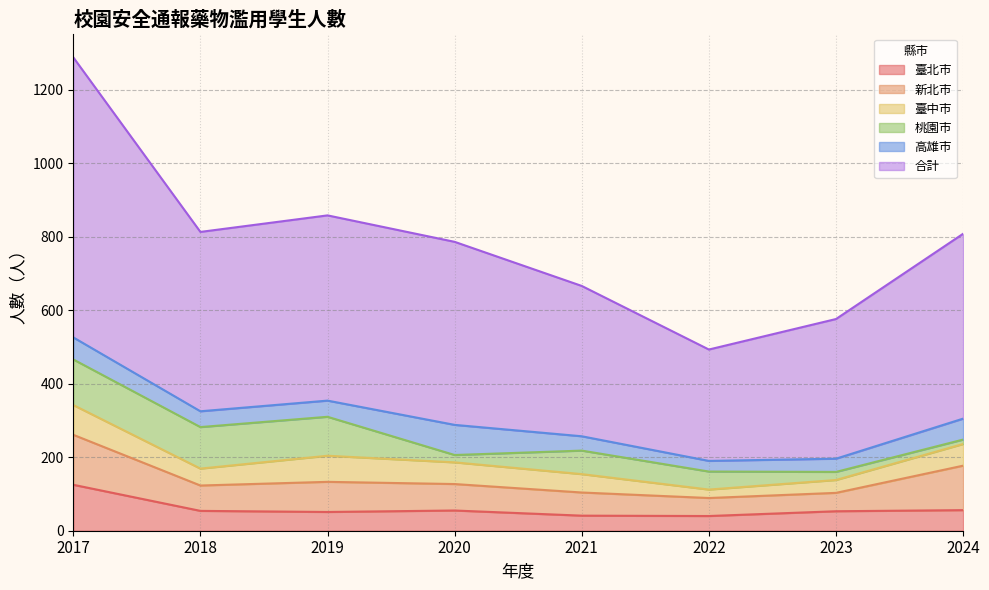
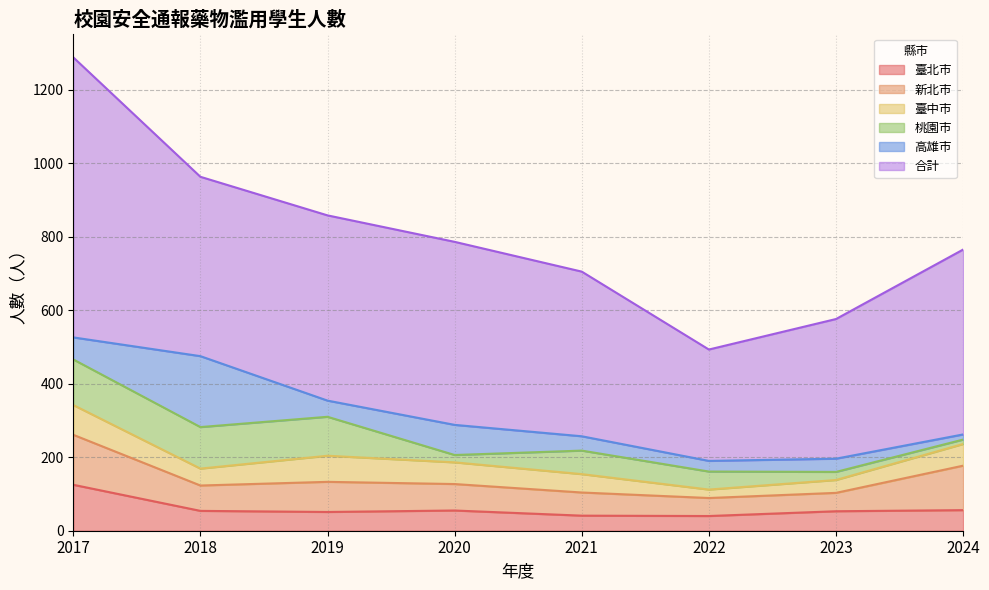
高雄市, 2018: 40 -> 190
合計, 2021: 410 -> 450
高雄市, 2024: 60 -> 10
